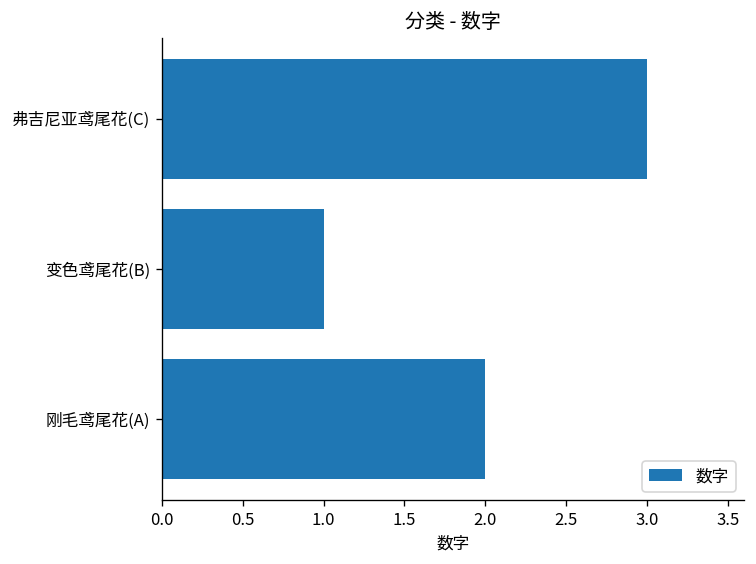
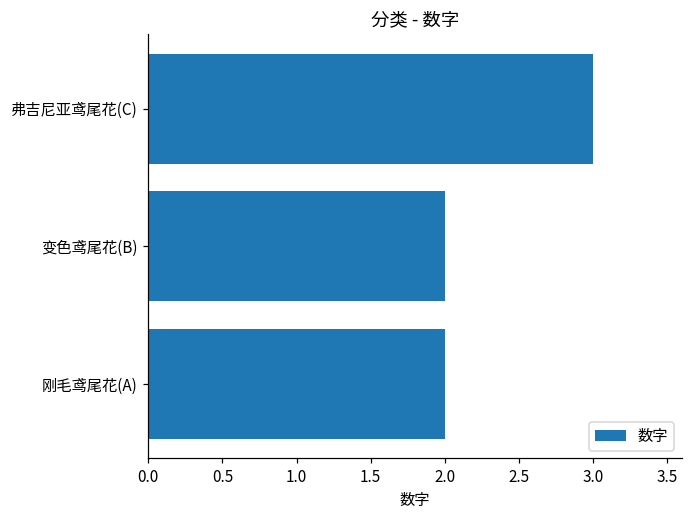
变色鸢尾花(B): 1 -> 2
